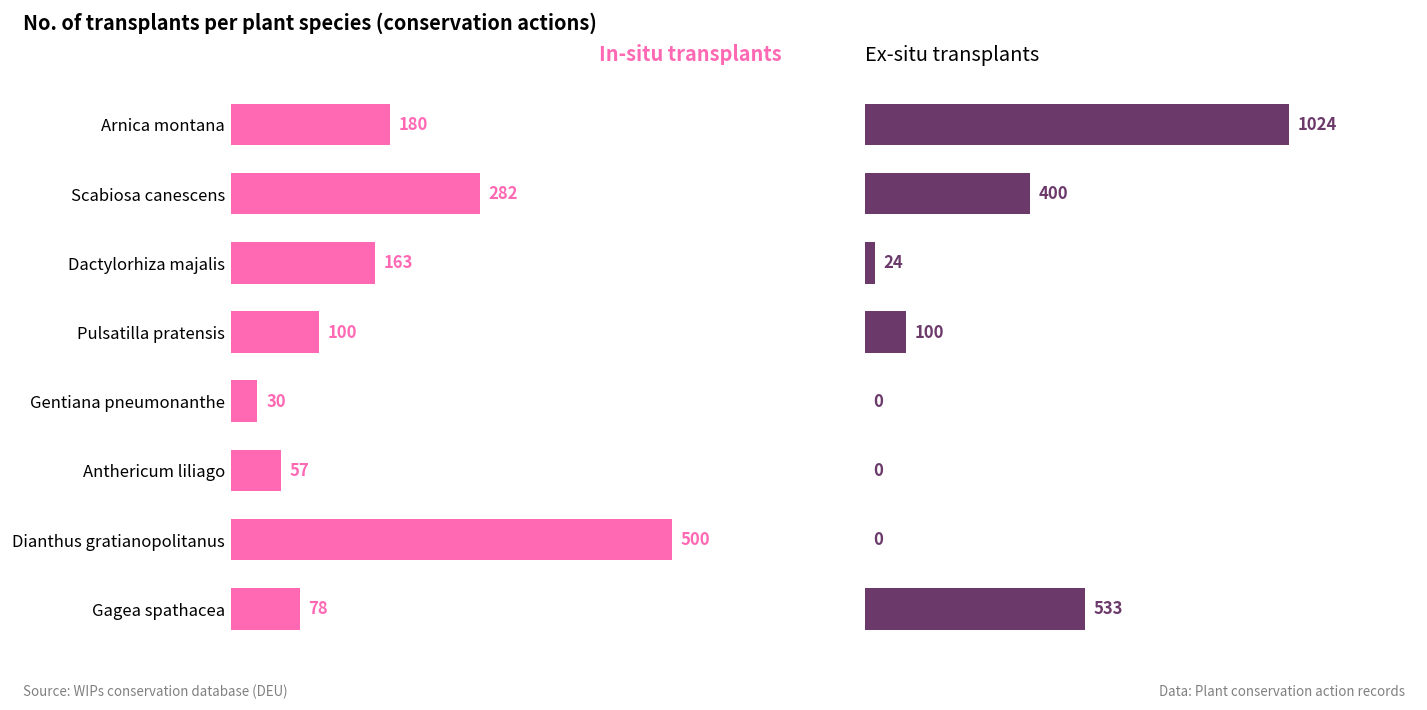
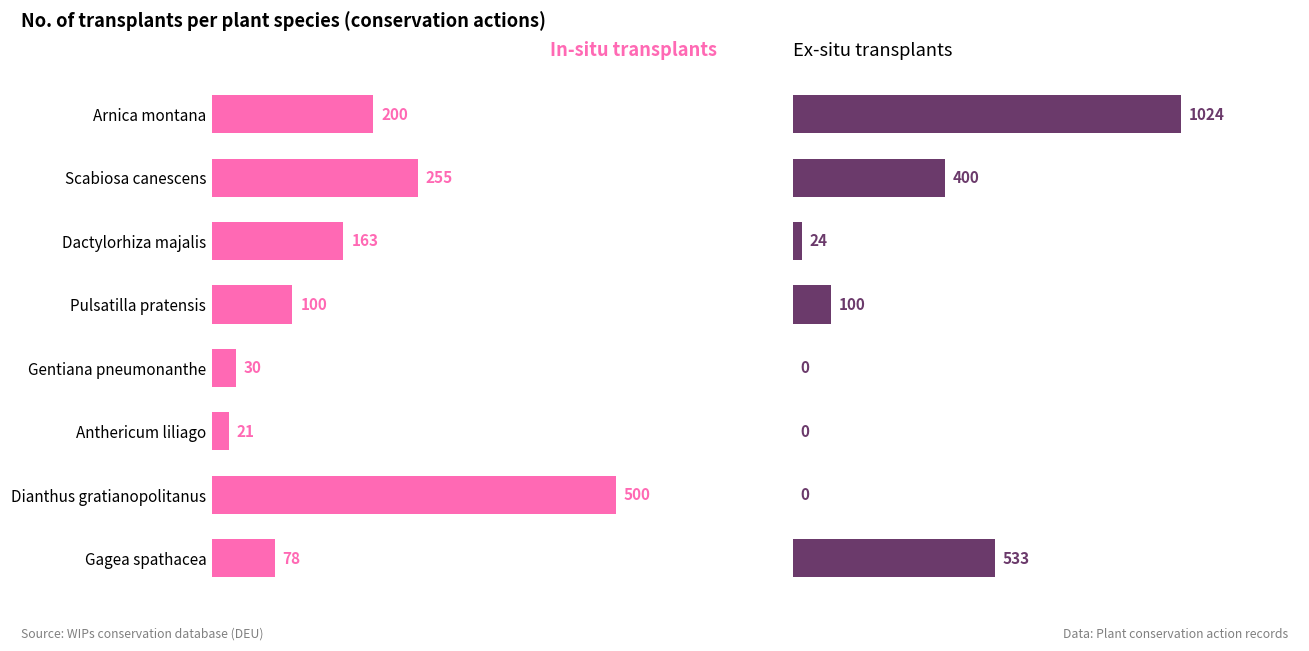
In-situ transplants, Arnica montana: 180 -> 200
In-situ transplants, Scabiosa canescens: 282 -> 255
In-situ transplants, Anthericum liliago: 57 -> 21
